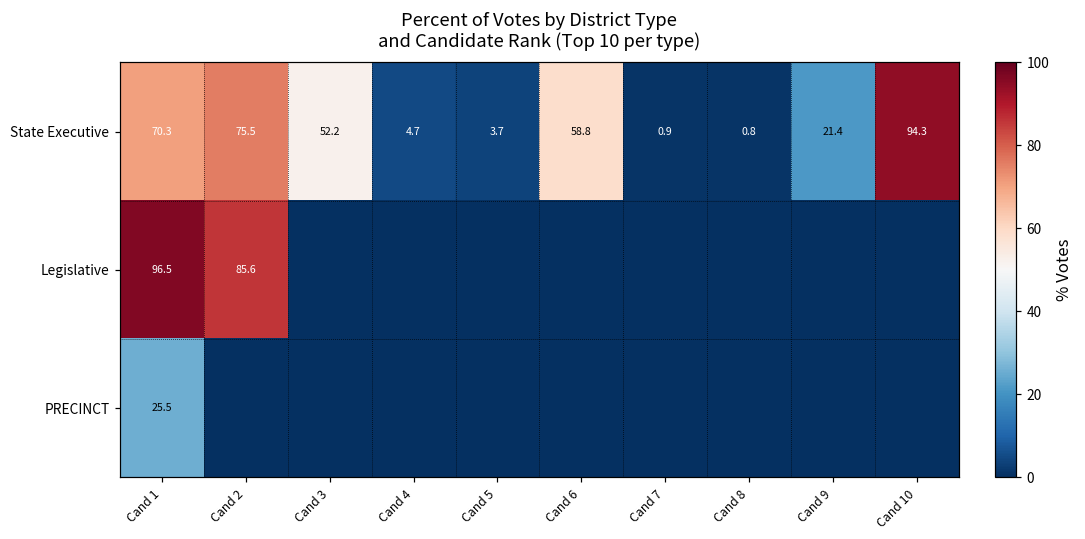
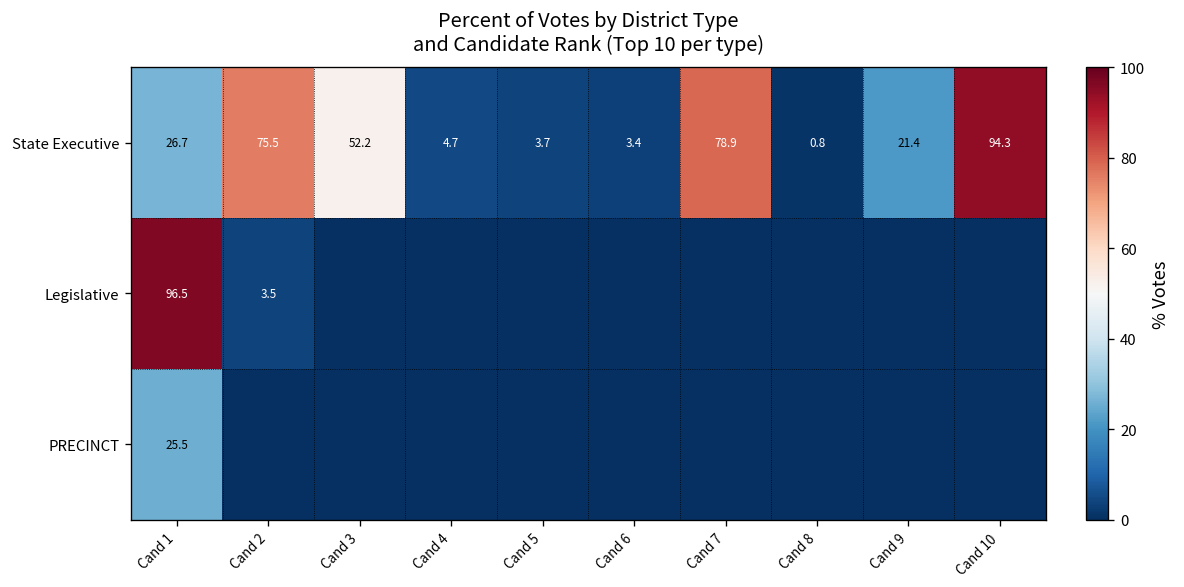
State Executive, Cand 1: 70.3 -> 26.7
State Executive, Cand 6: 58.8 -> 3.4
State Executive, Cand 7: 0.9 -> 78.9
Legislative, Cand 2: 85.6 -> 3.5
